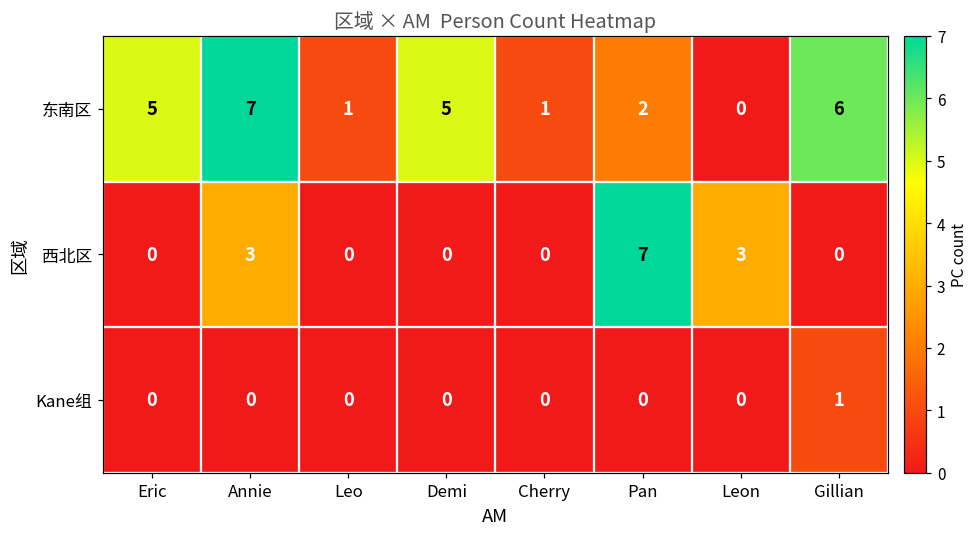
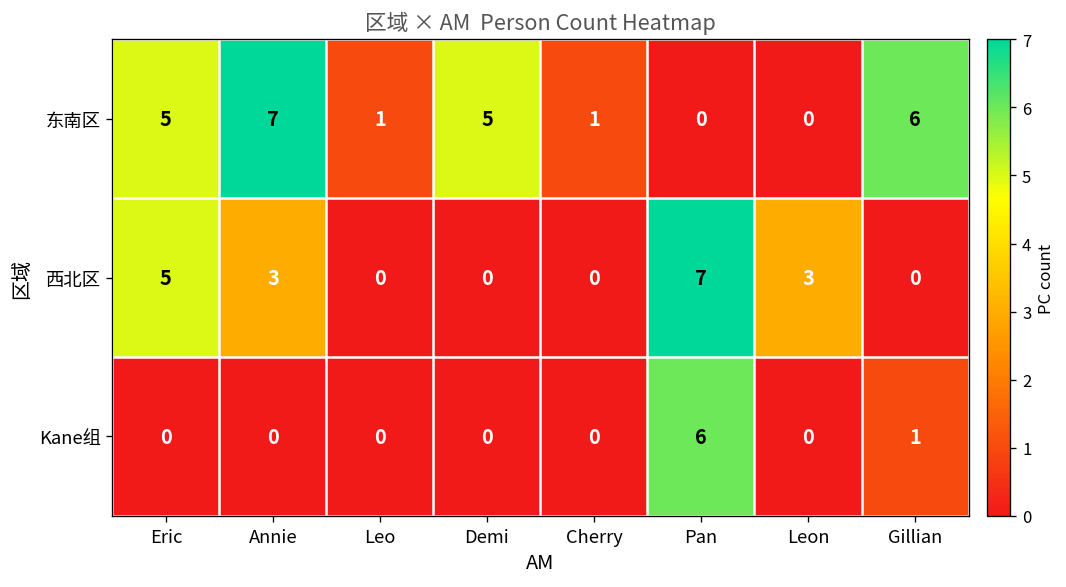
东南区, Pan: 2 -> 0
西北区, Eric: 0 -> 5
Kane组, Pan: 0 -> 6
